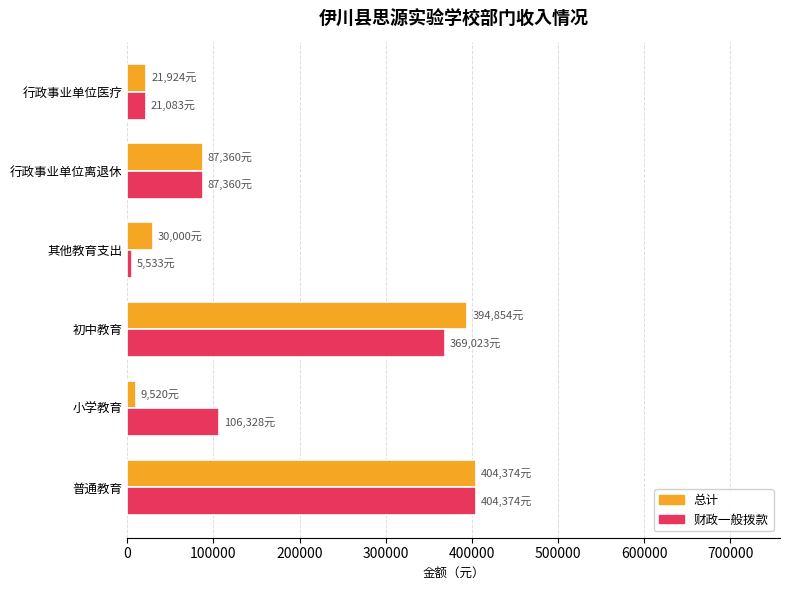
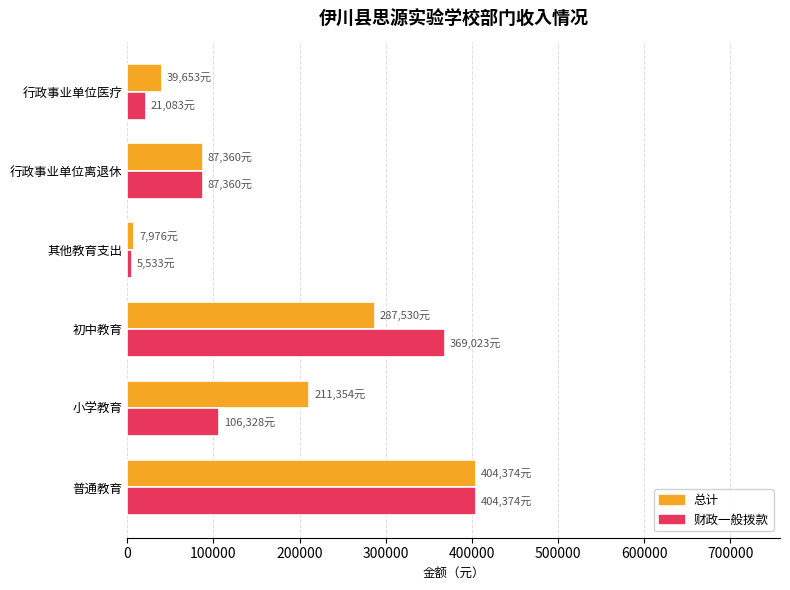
总计, 行政事业单位医疗: 21,924元 -> 39,653元
总计, 其他教育支出: 30,000元 -> 7,976元
总计, 初中教育: 394,854元 -> 287,530元
总计, 小学教育: 9,520元 -> 211,354元
